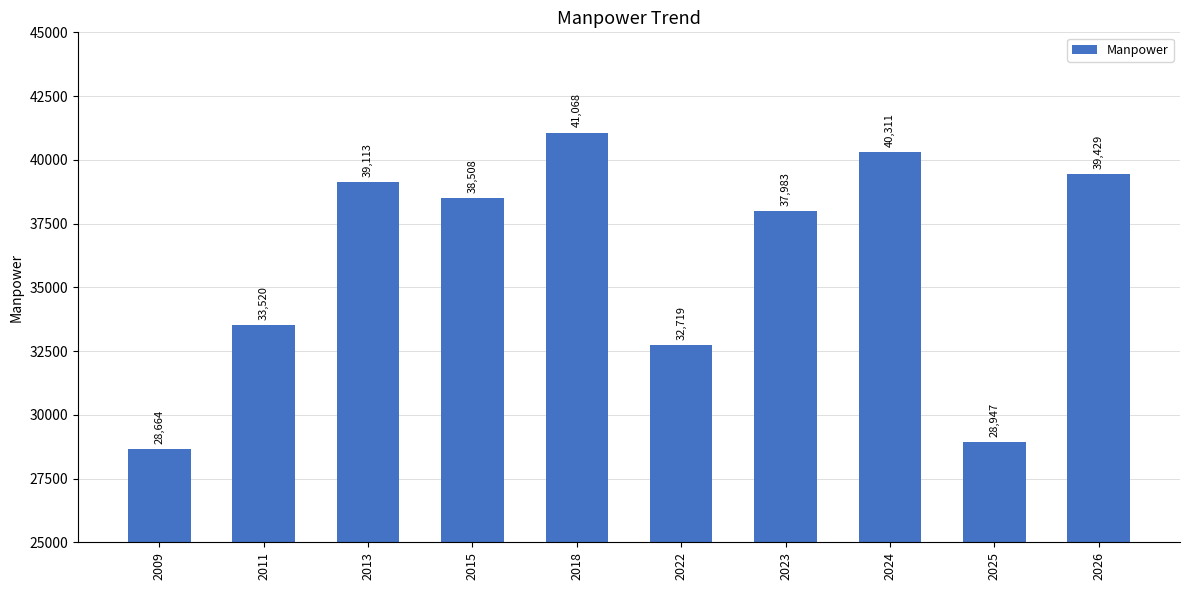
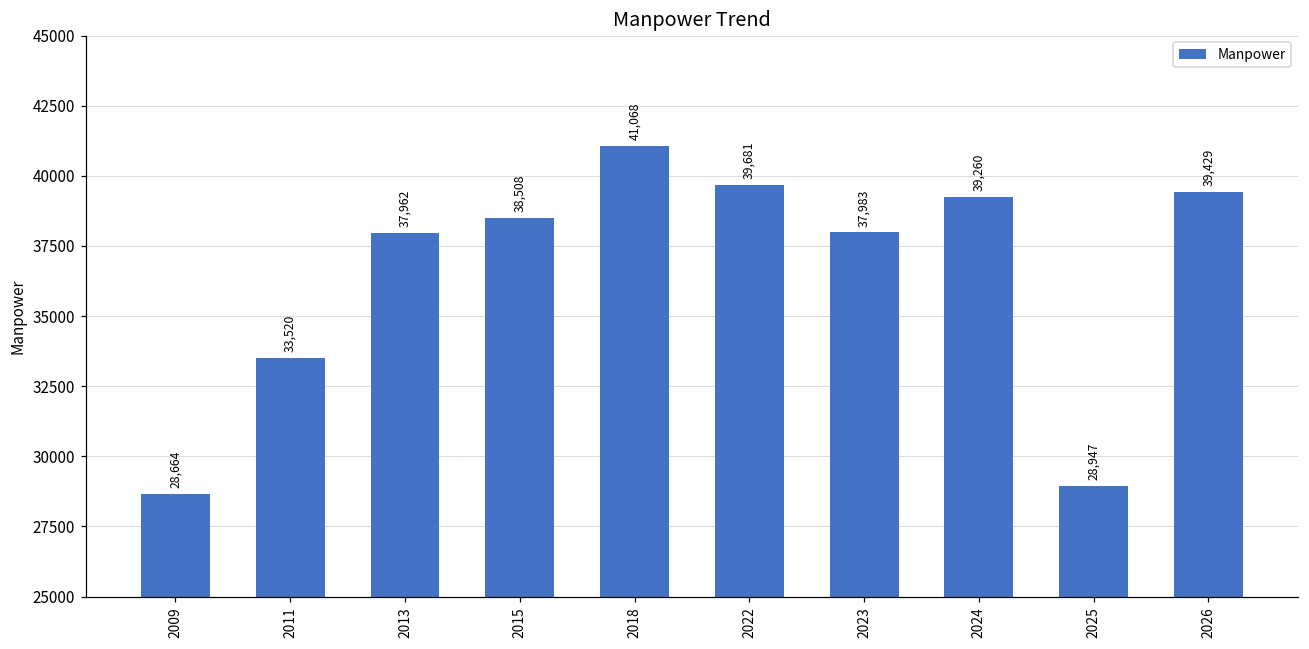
2013: 39,113 -> 37,962
2022: 32,719 -> 39,681
2024: 40,311 -> 39,260
